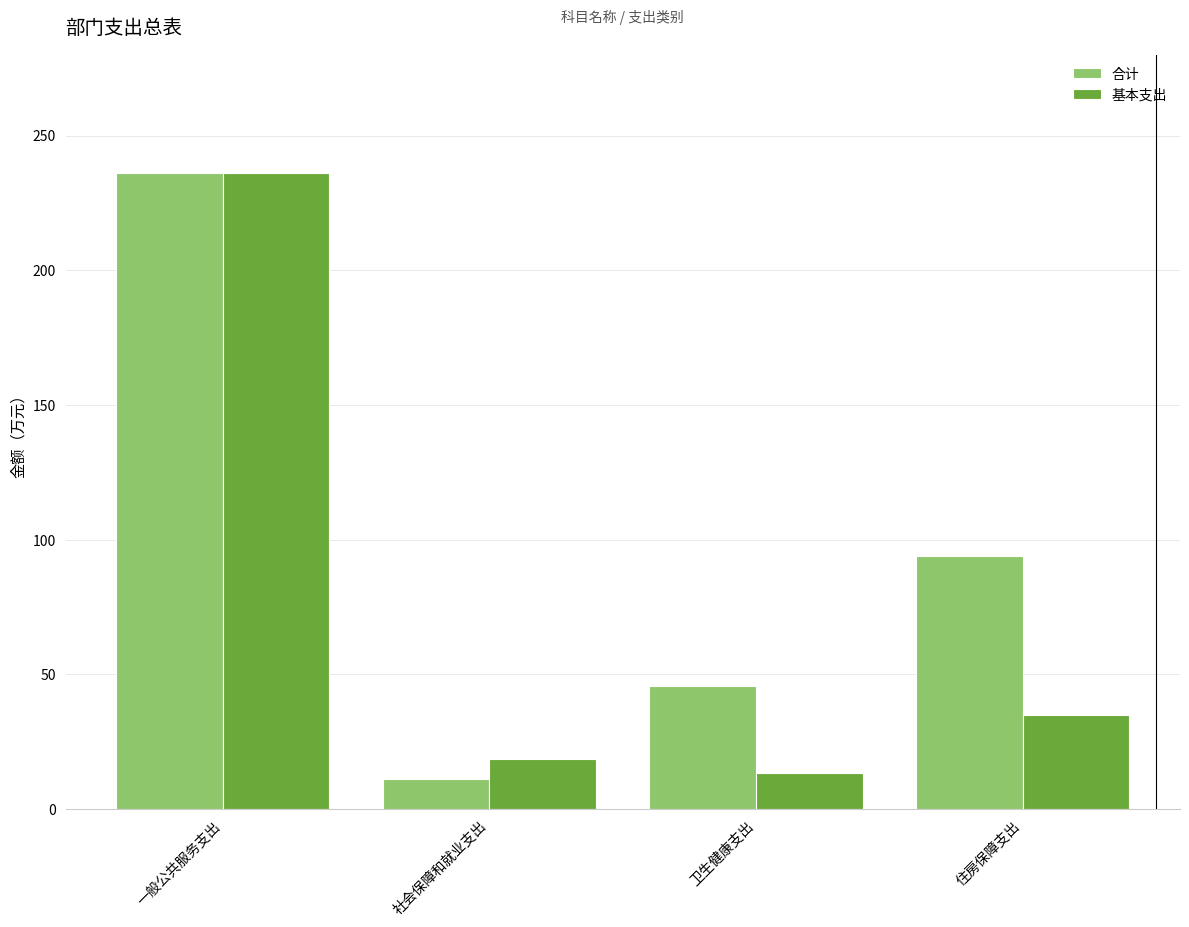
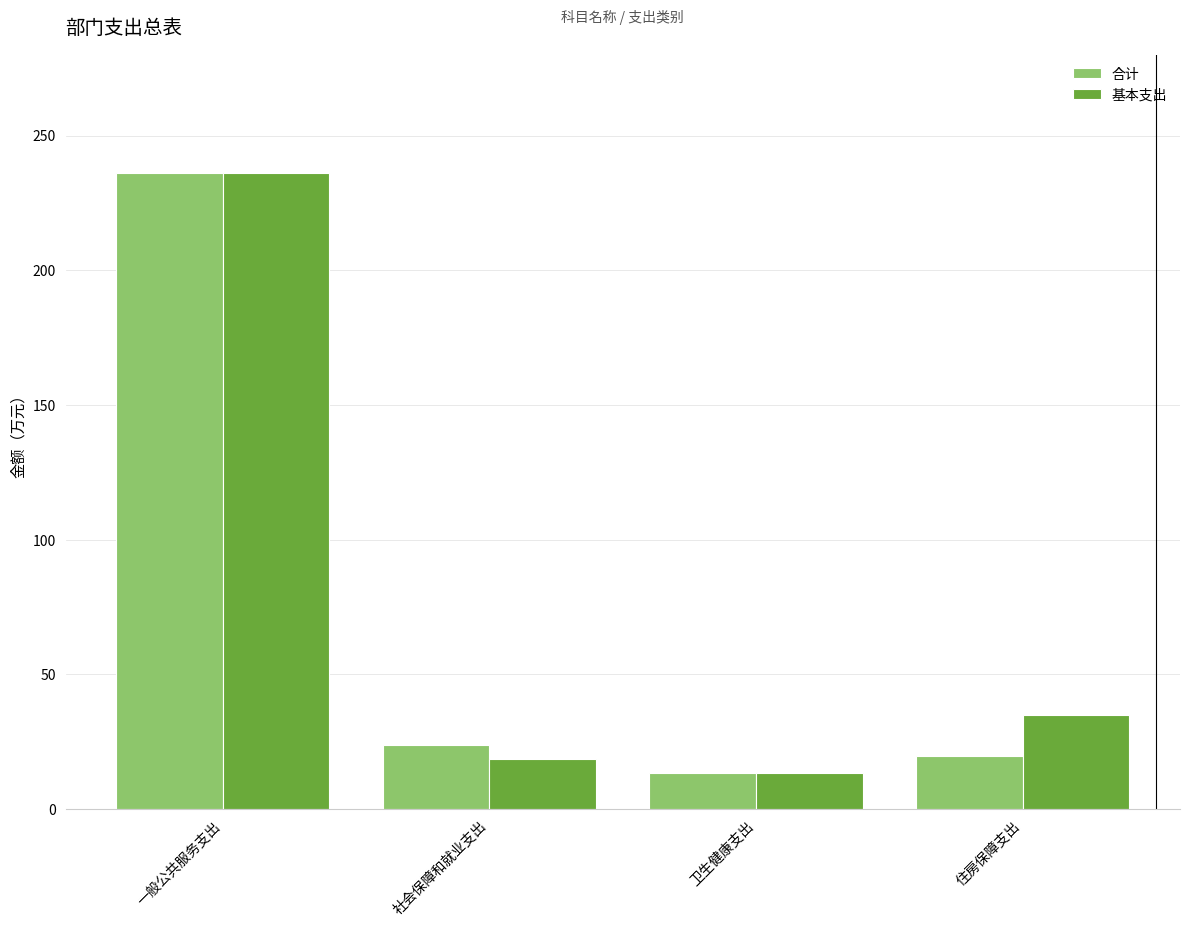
合计, 社会保障和就业支出: 11 -> 24
合计, 卫生健康支出: 46 -> 13
合计, 住房保障支出: 94 -> 20
